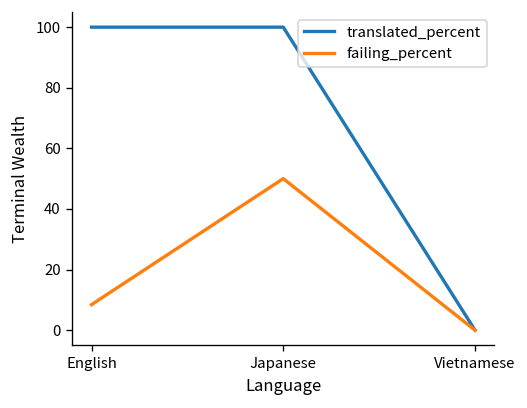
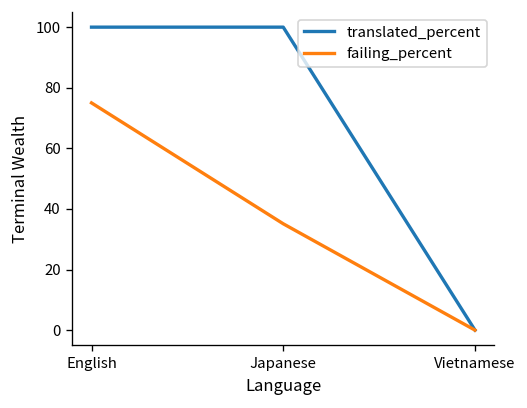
failing_percent, English: 8 -> 75
failing_percent, Japanese: 50 -> 35
